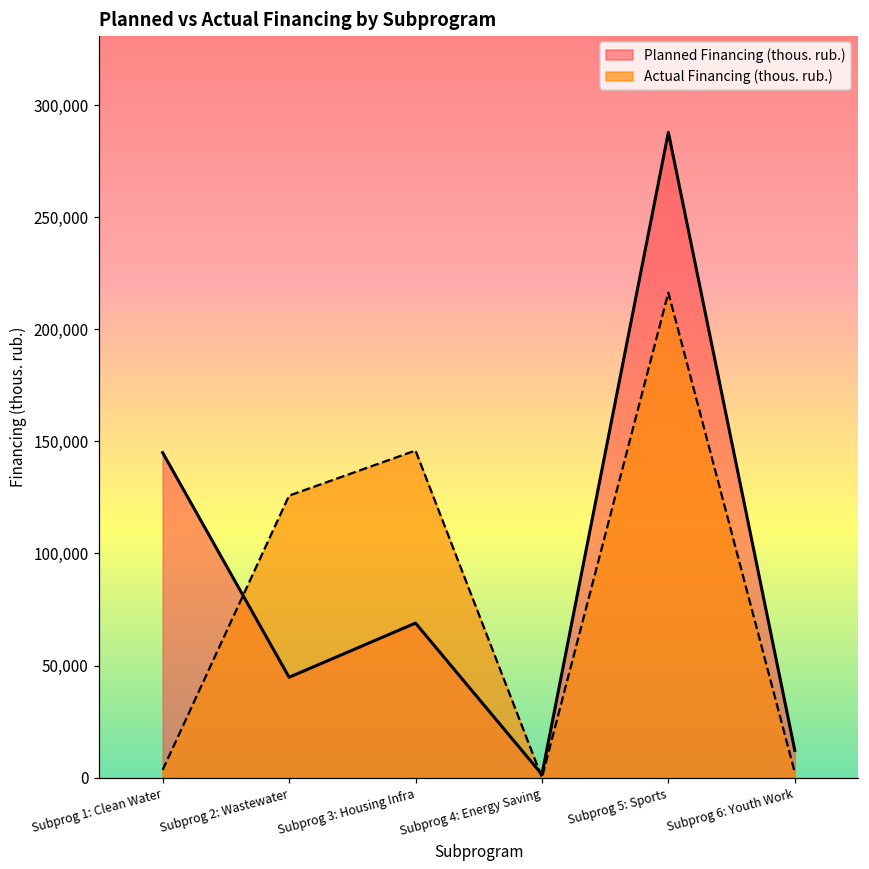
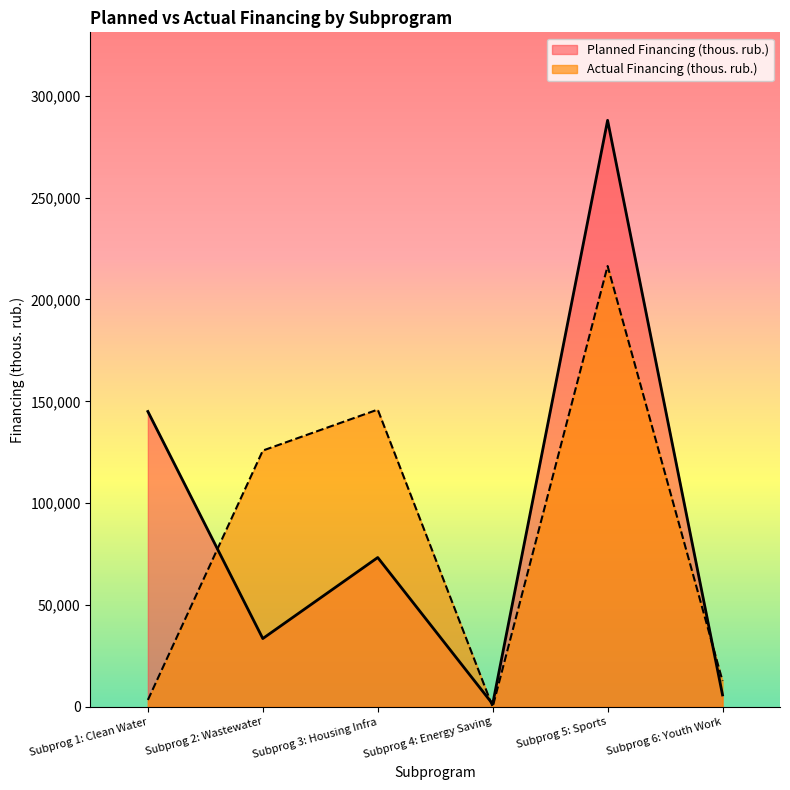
Planned Financing (thous. rub.), Subprog 2: Wastewater: 45,000 -> 34,000
Planned Financing (thous. rub.), Subprog 3: Housing Infra: 69,000 -> 73,000
Planned Financing (thous. rub.), Subprog 6: Youth Work: 12,000 -> 6,000
Actual Financing (thous. rub.), Subprog 6: Youth Work: 2,000 -> 13,000
